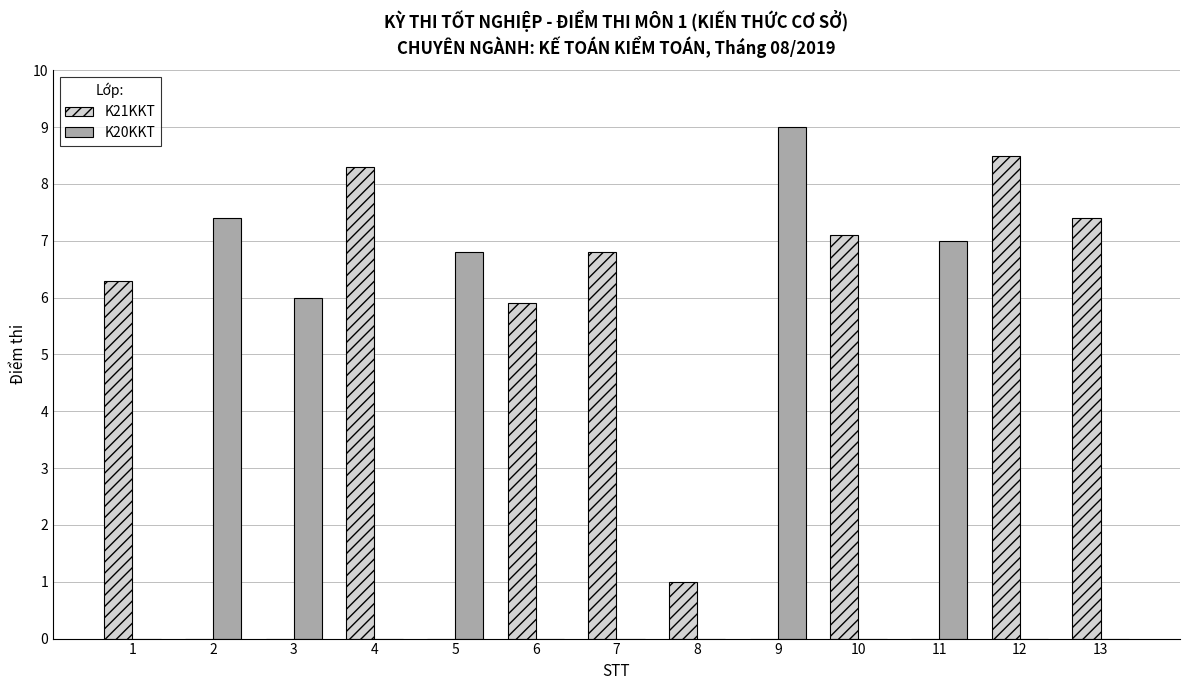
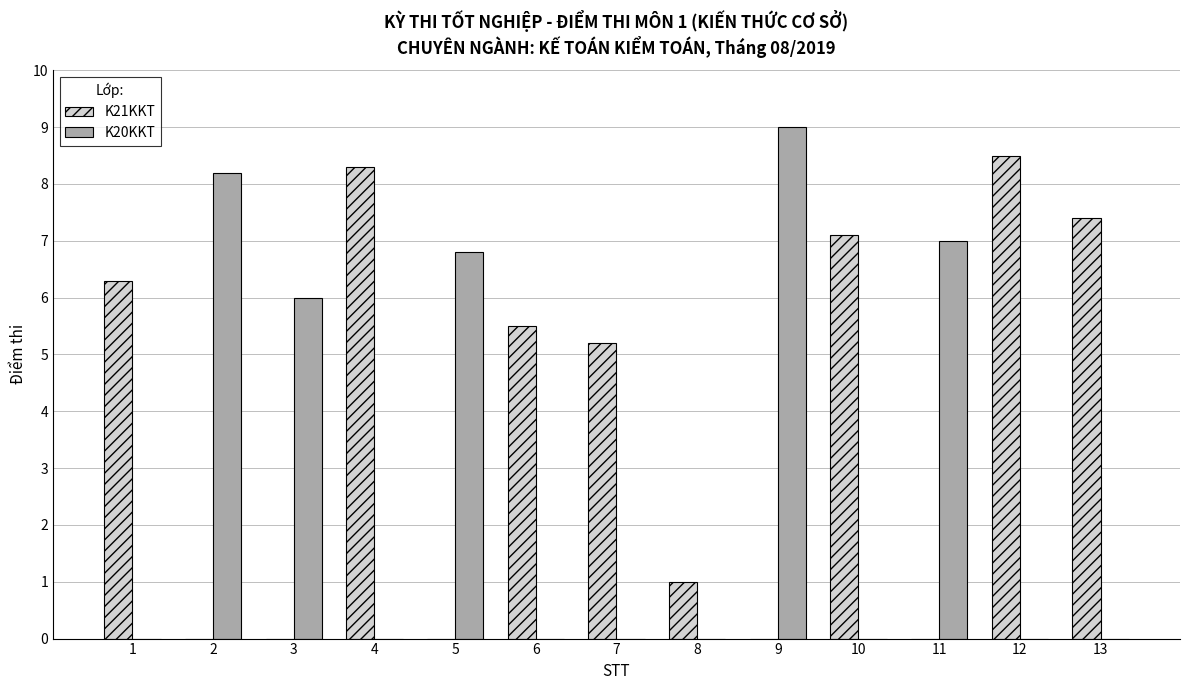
K20KKT, 2: 7.4 -> 8.2
K21KKT, 6: 5.9 -> 5.5
K21KKT, 7: 6.8 -> 5.2
